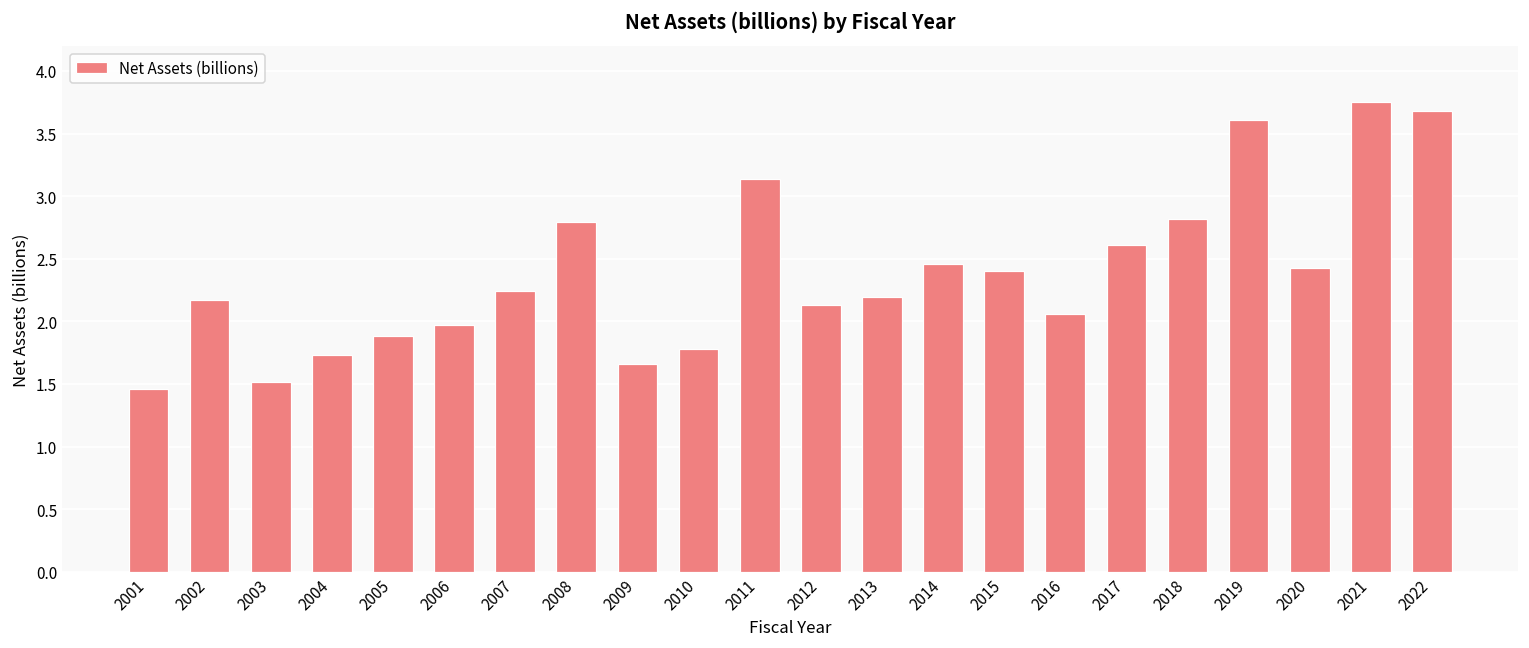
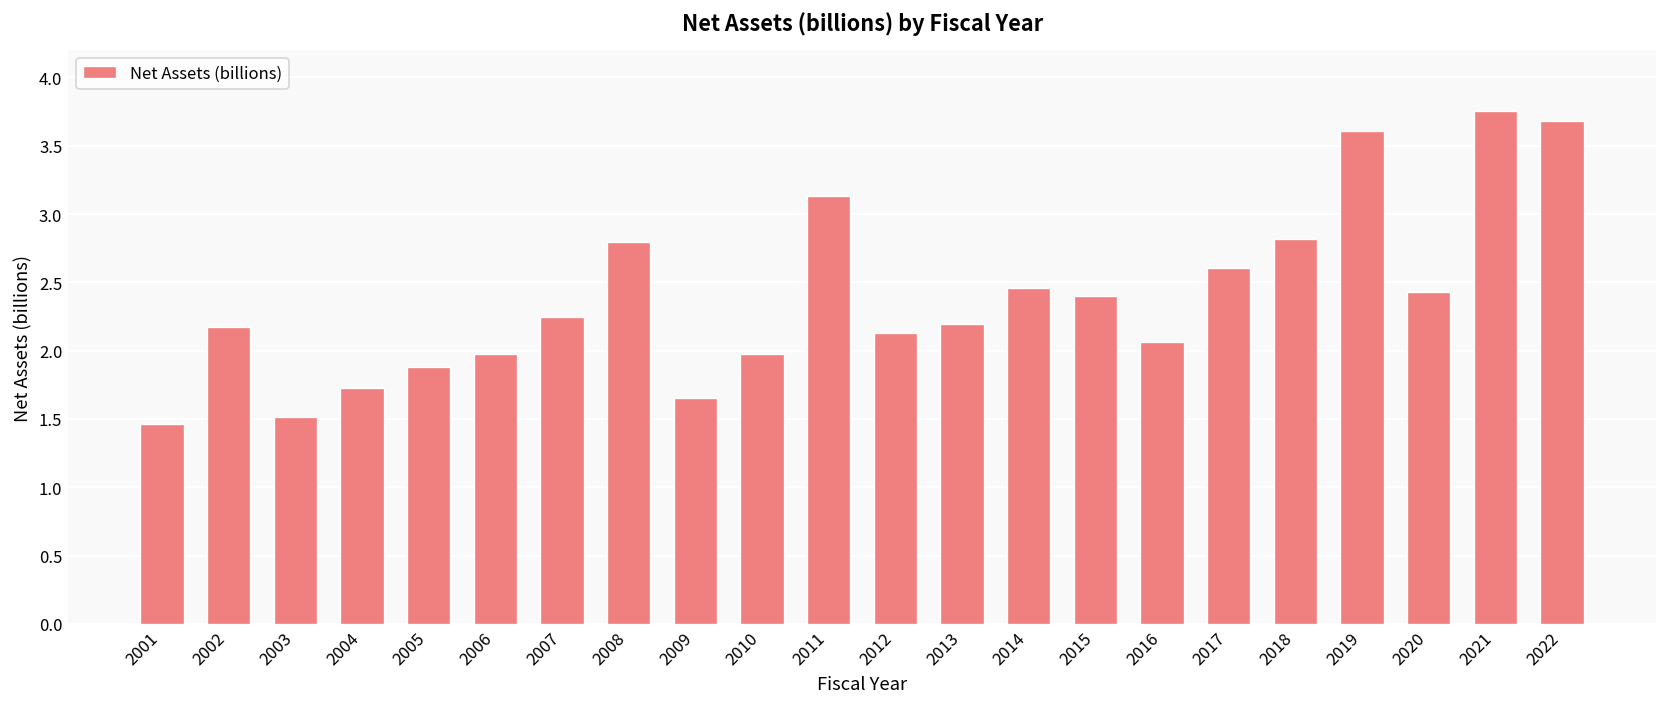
2010: 1.78 -> 1.98
